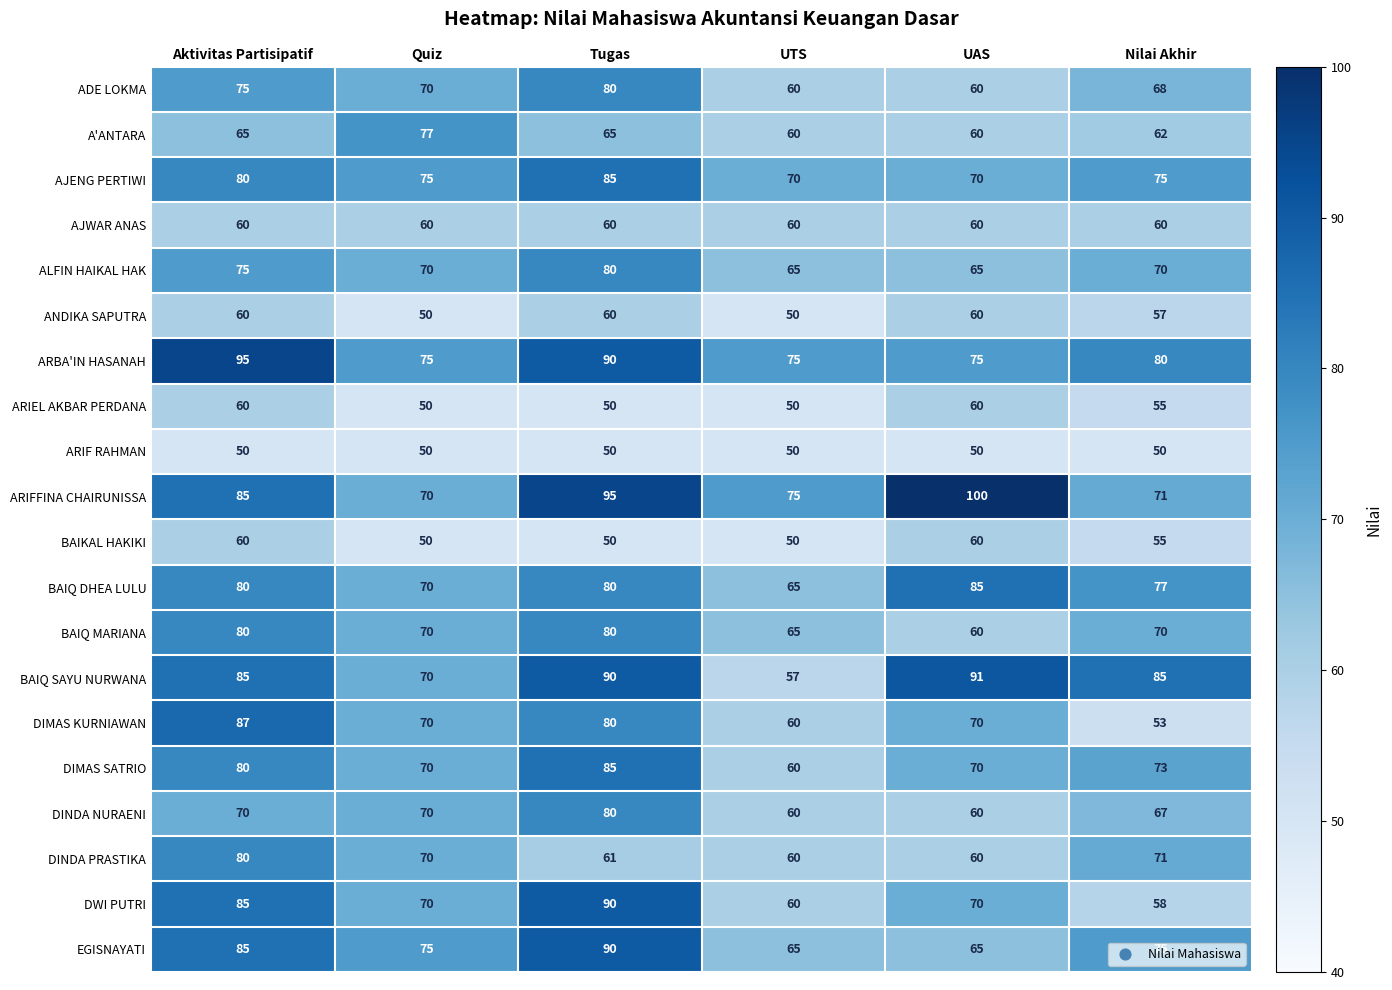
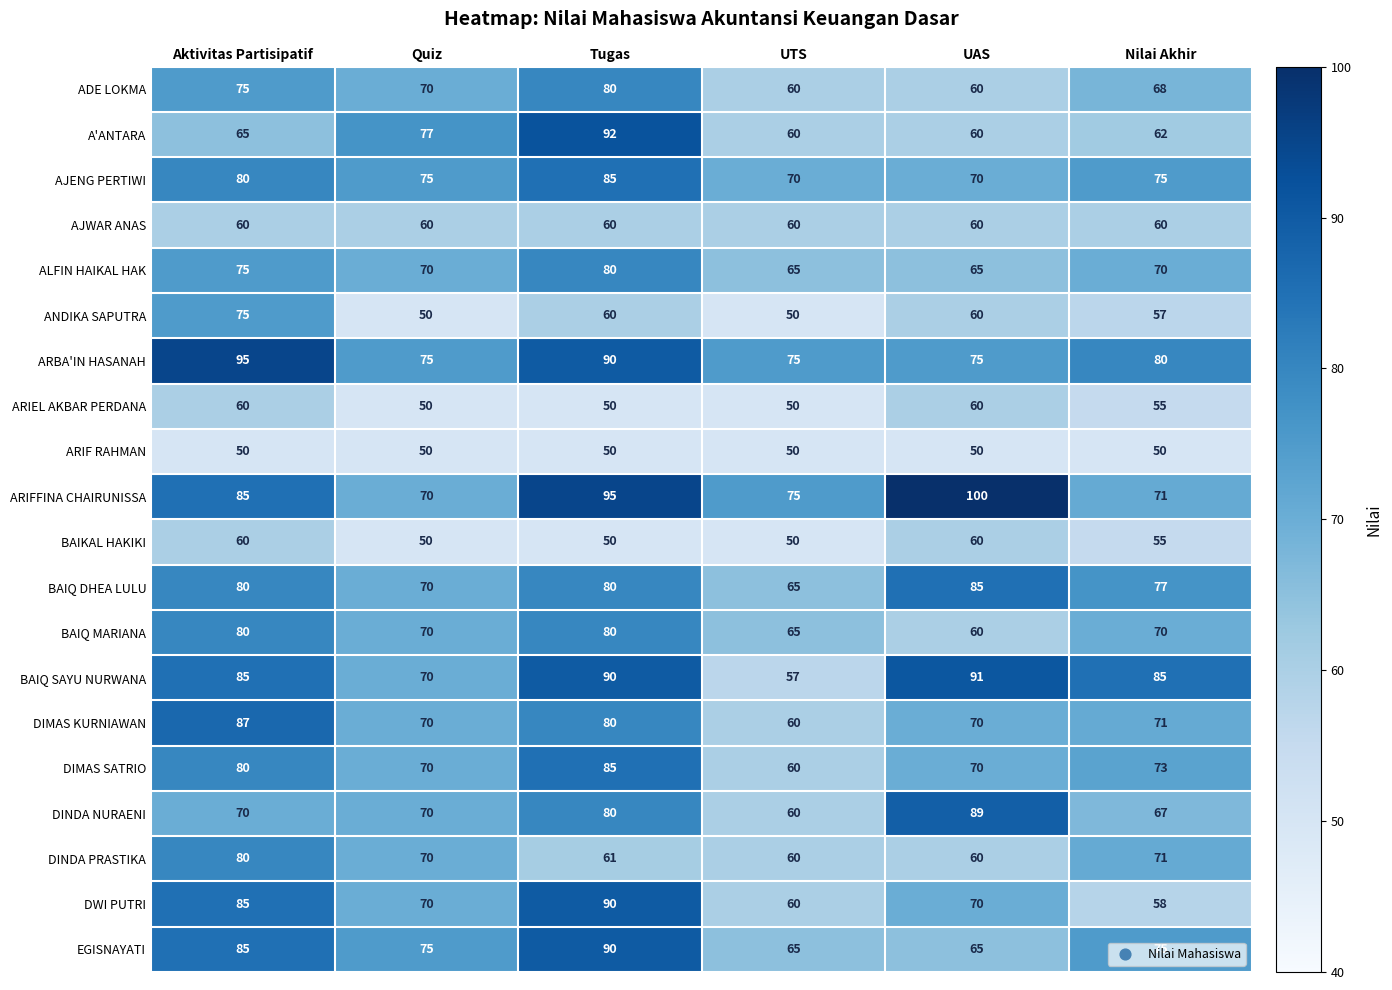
A'ANTARA, Tugas: 65 -> 92
ANDIKA SAPUTRA, Aktivitas Partisipatif: 60 -> 75
DIMAS KURNIAWAN, Nilai Akhir: 53 -> 71
DINDA NURAENI, UAS: 60 -> 89
